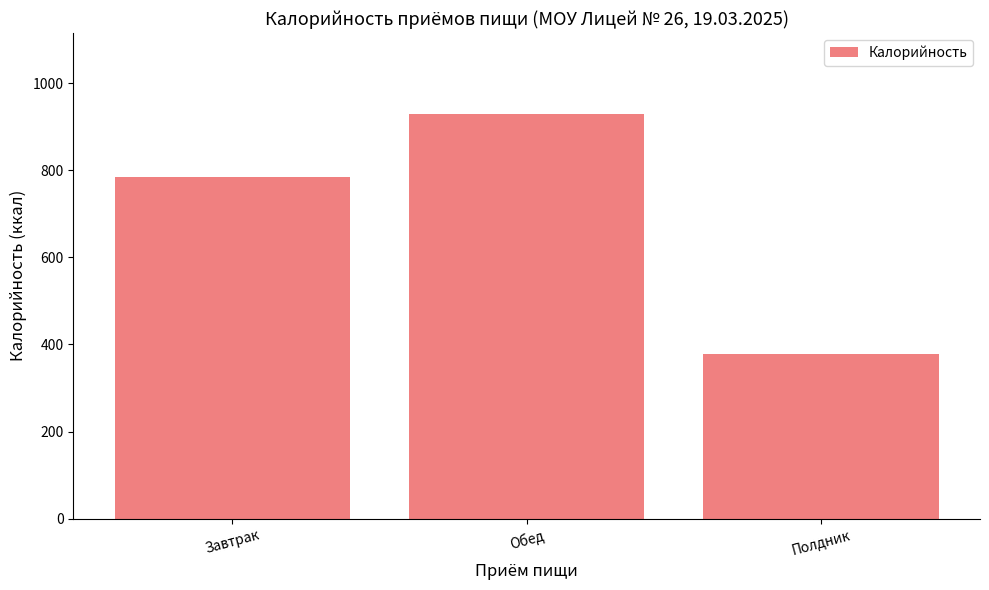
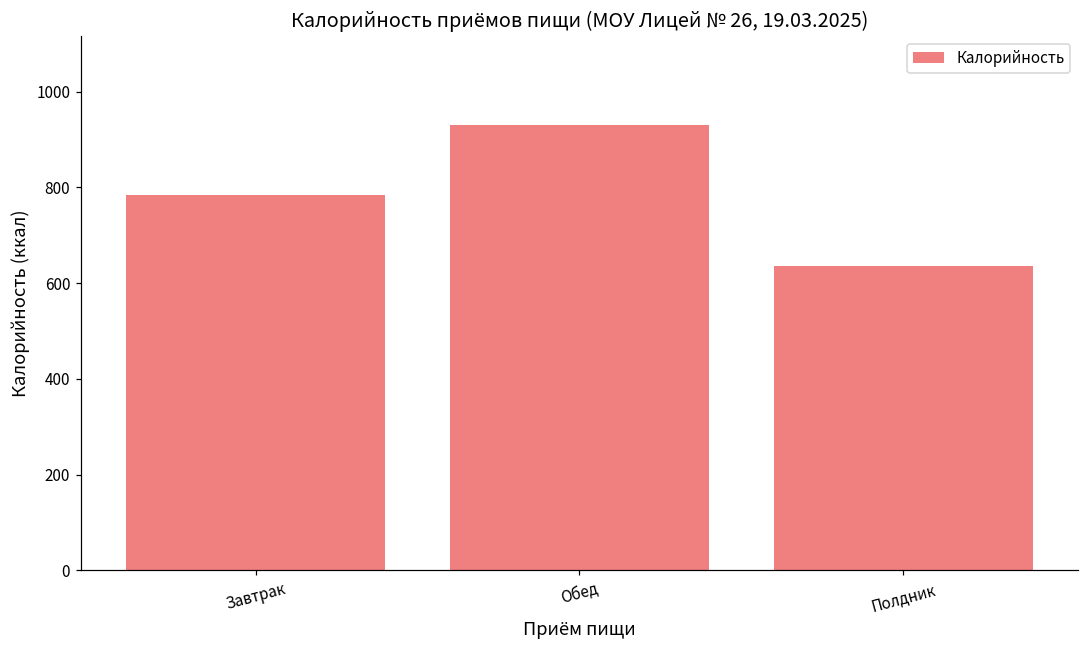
Полдник: 380 -> 640
